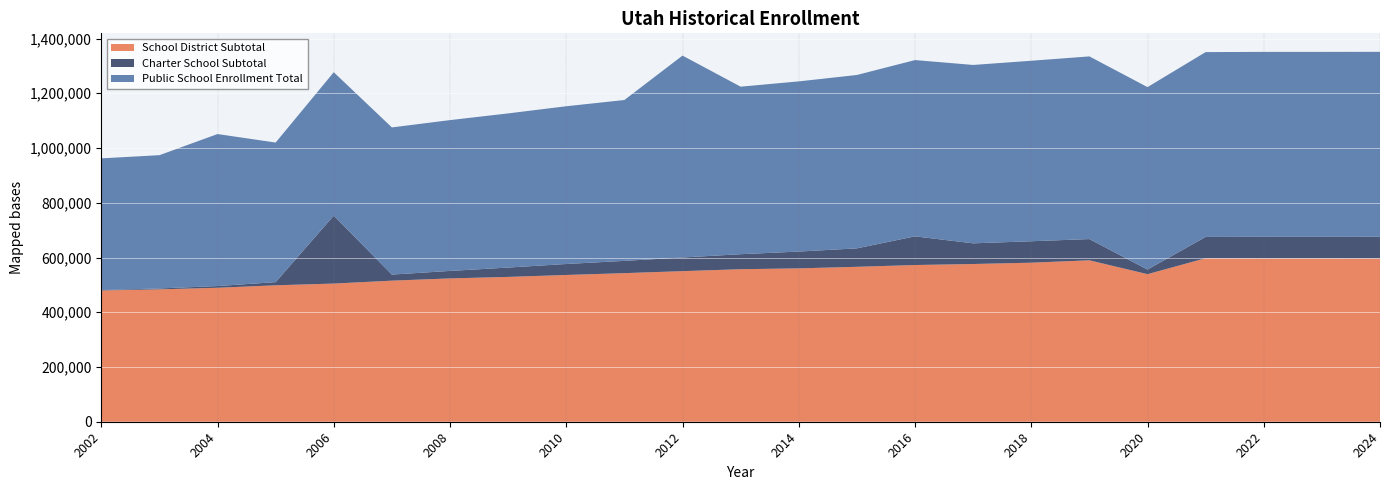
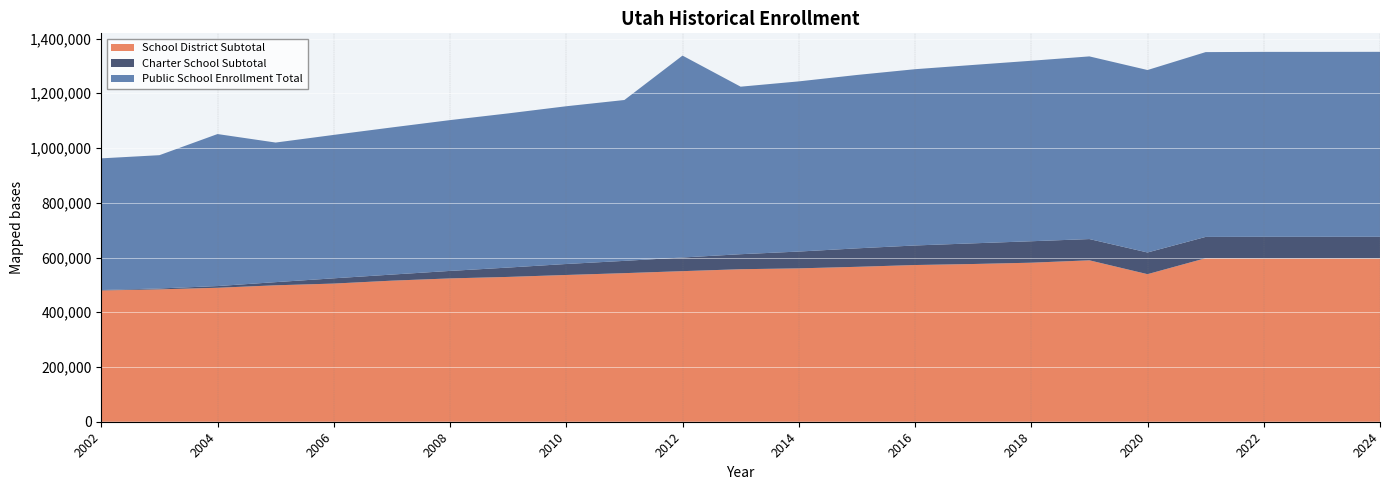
Charter School Subtotal, 2006: 250,000 -> 20,000
Charter School Subtotal, 2016: 100,000 -> 70,000
Charter School Subtotal, 2020: 20,000 -> 80,000
